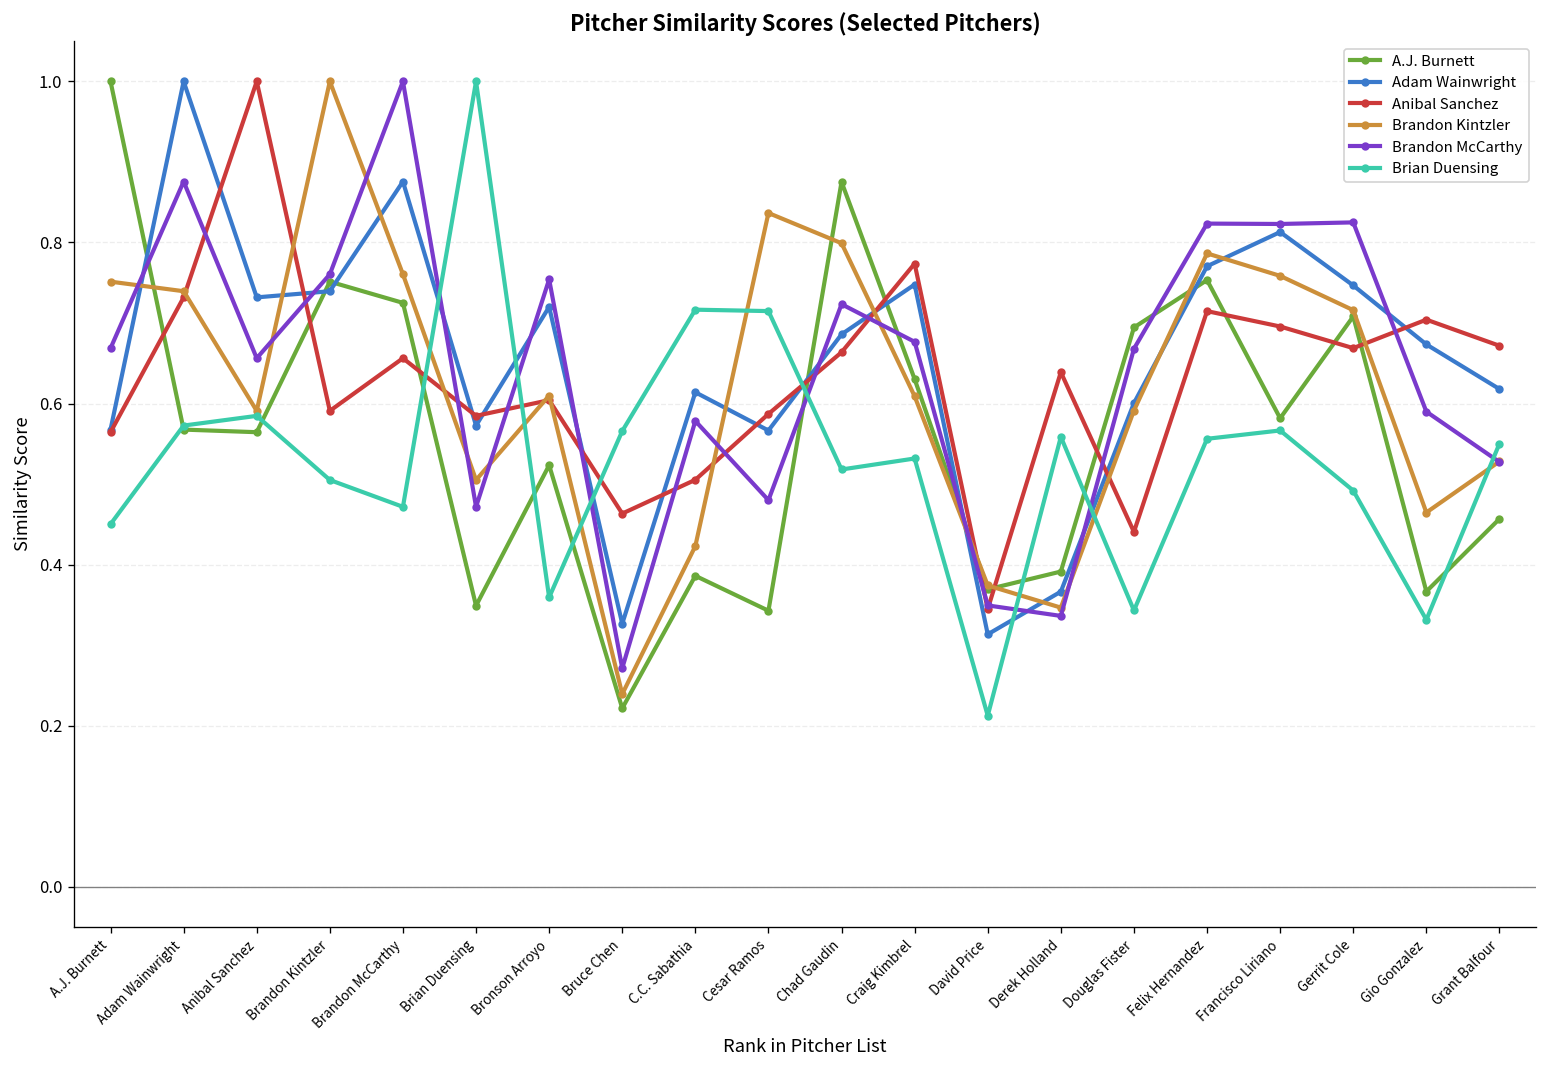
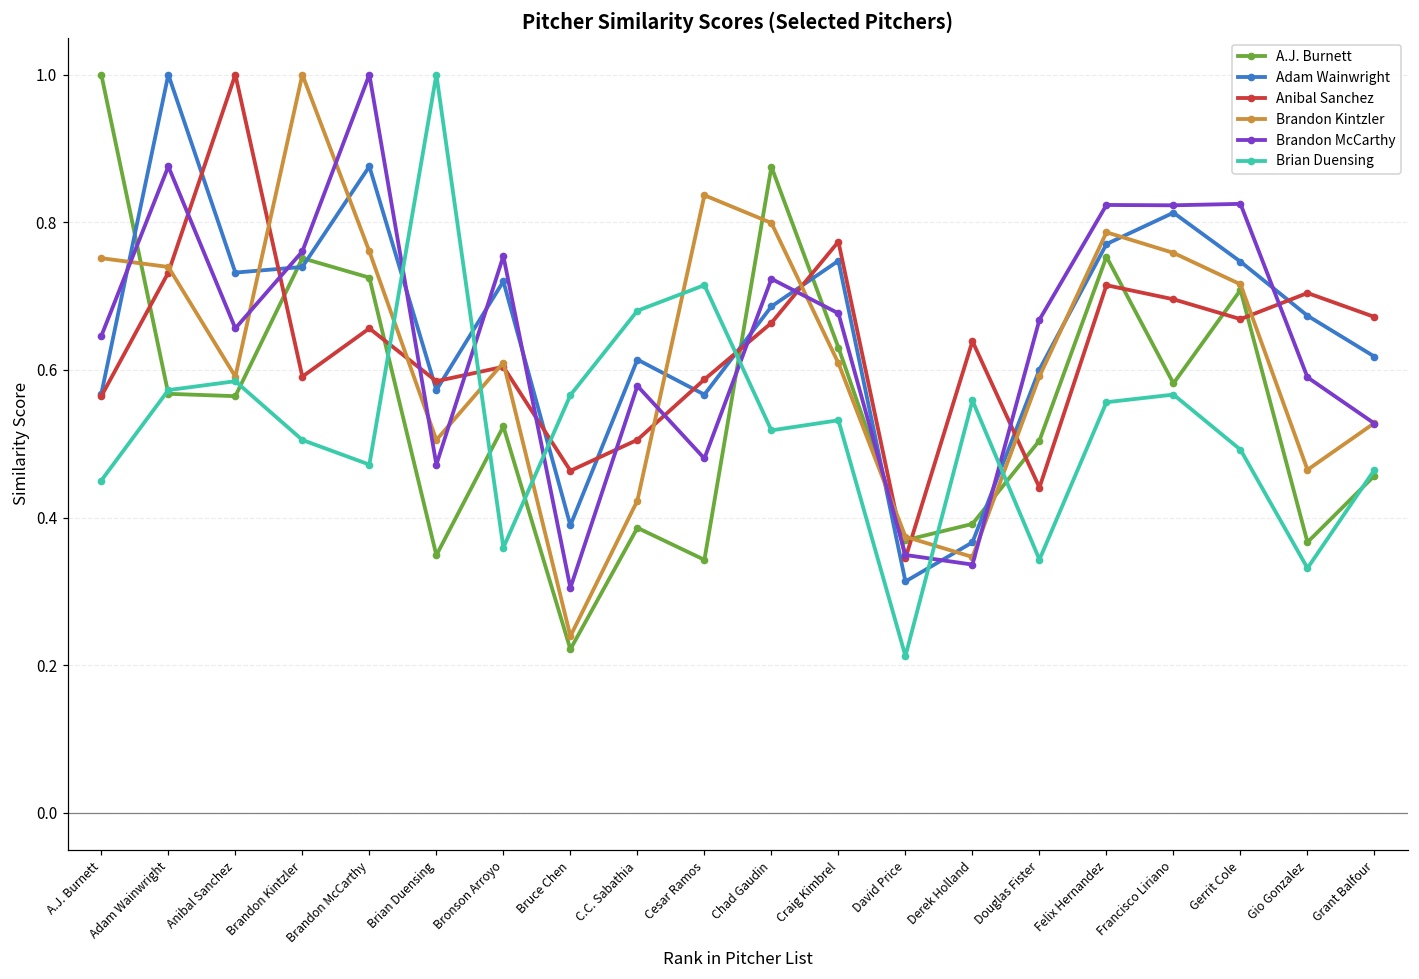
Brandon McCarthy, A.J. Burnett: 0.67 -> 0.65
Adam Wainwright, Bruce Chen: 0.33 -> 0.39
Brandon McCarthy, Bruce Chen: 0.27 -> 0.30
Brian Duensing, C.C. Sabathia: 0.72 -> 0.68
A.J. Burnett, Douglas Fister: 0.69 -> 0.50
Brian Duensing, Grant Balfour: 0.55 -> 0.46
